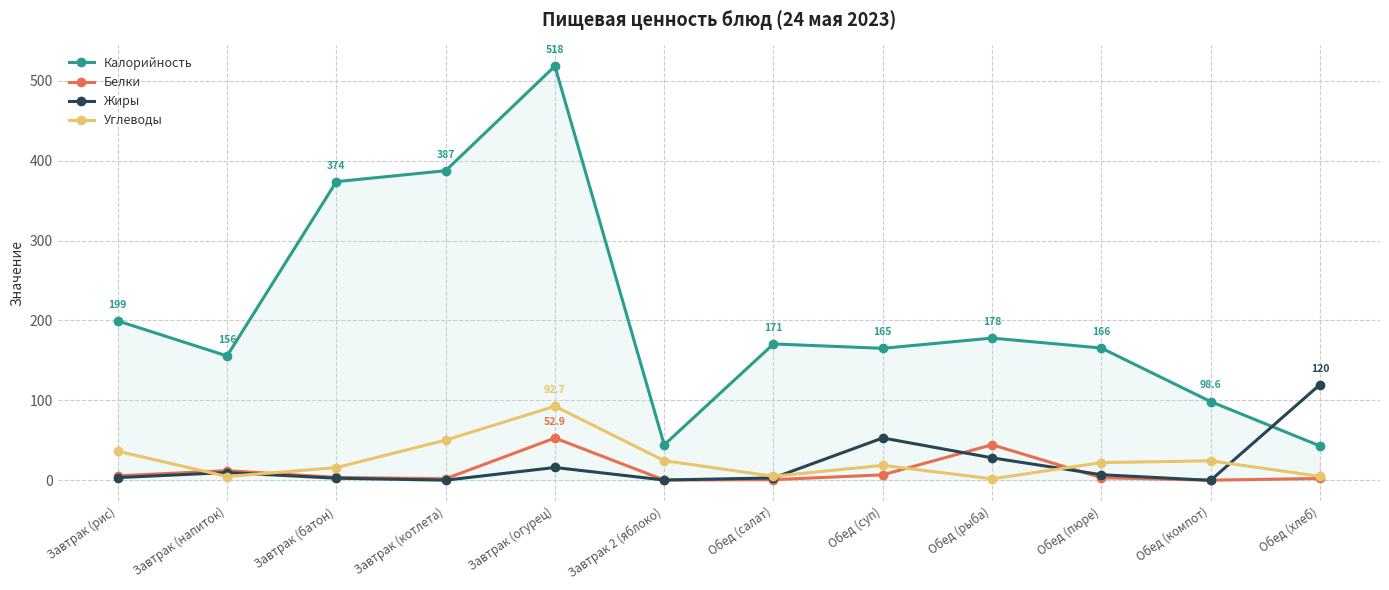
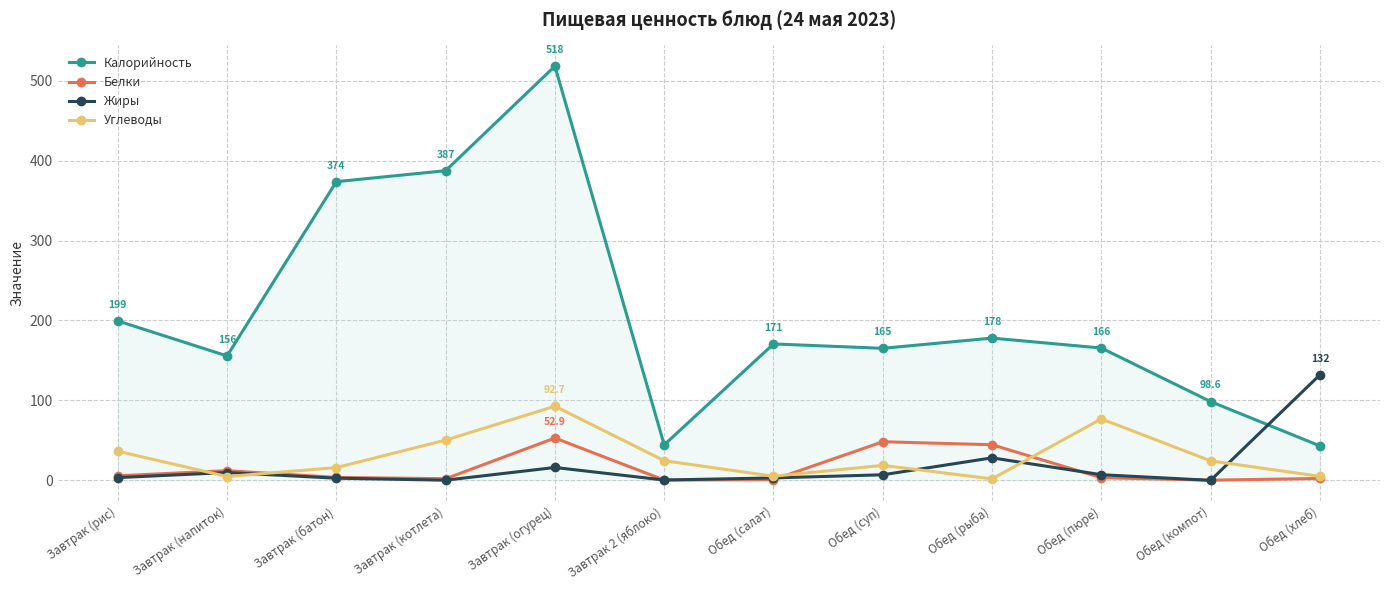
Белки, Обед (суп): 10 -> 50
Жиры, Обед (суп): 50 -> 10
Углеводы, Обед (пюре): 20 -> 80
Жиры, Обед (хлеб): 120 -> 132
